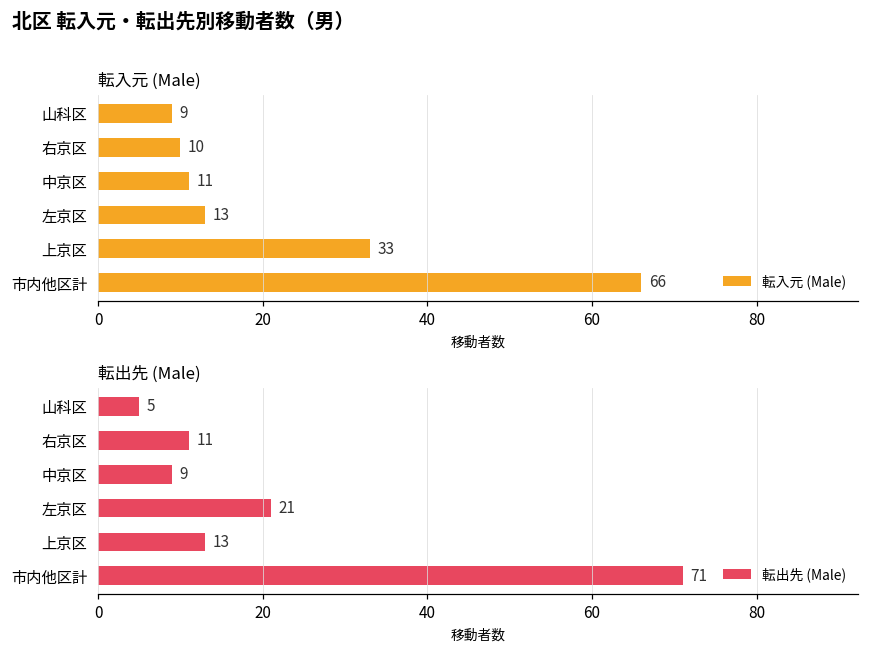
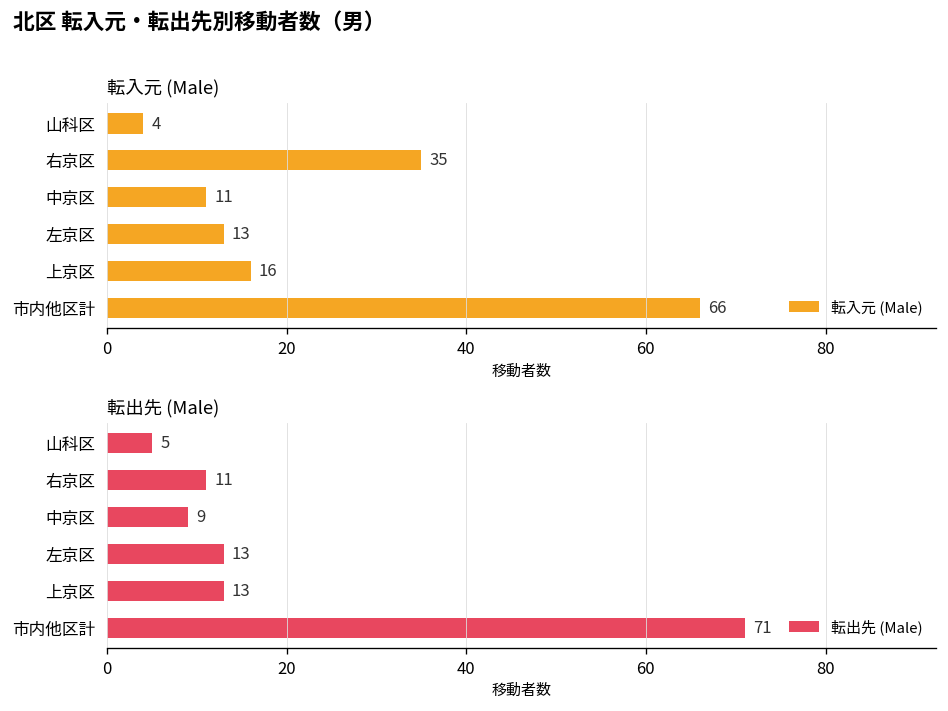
転入元 (Male), 山科区: 9 -> 4
転入元 (Male), 右京区: 10 -> 35
転入元 (Male), 上京区: 33 -> 16
転出先 (Male), 左京区: 21 -> 13
